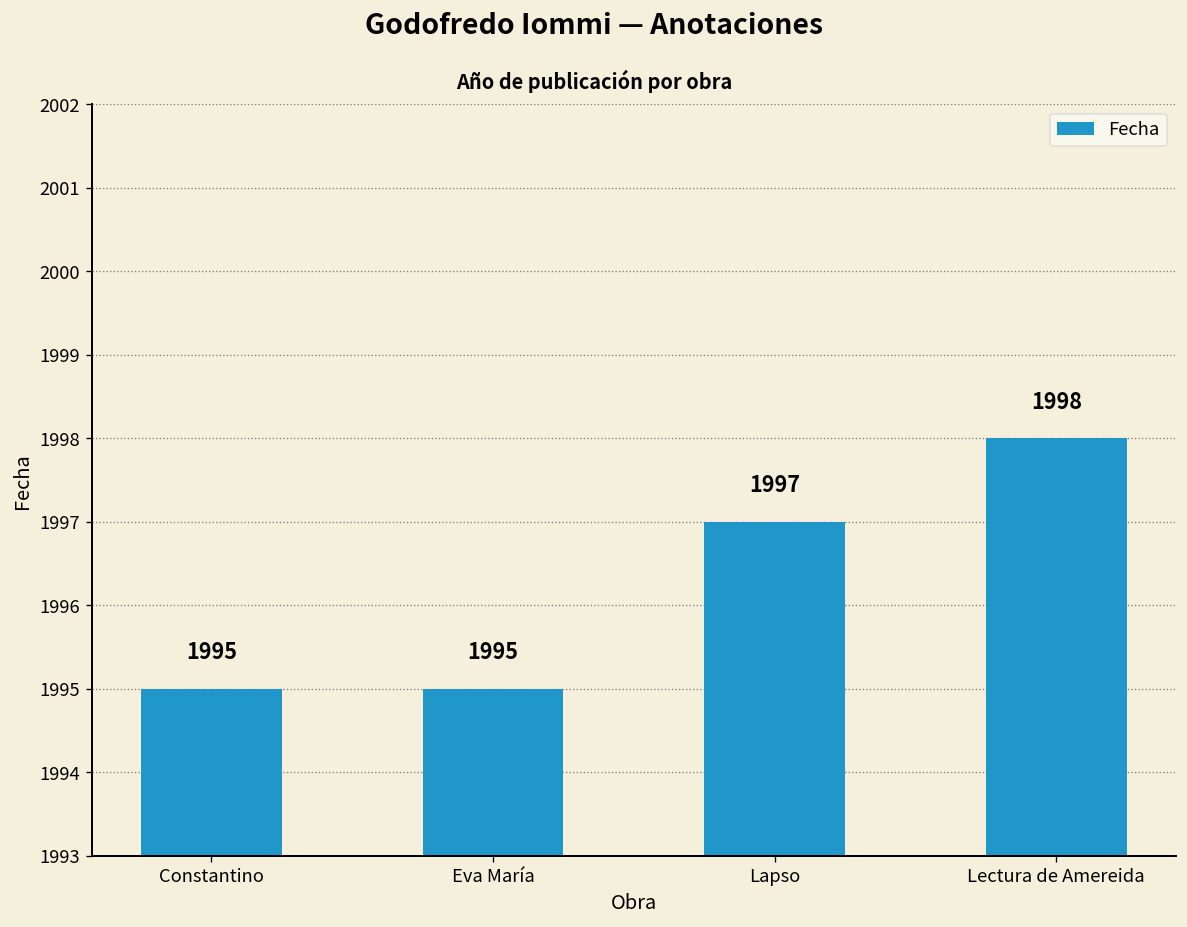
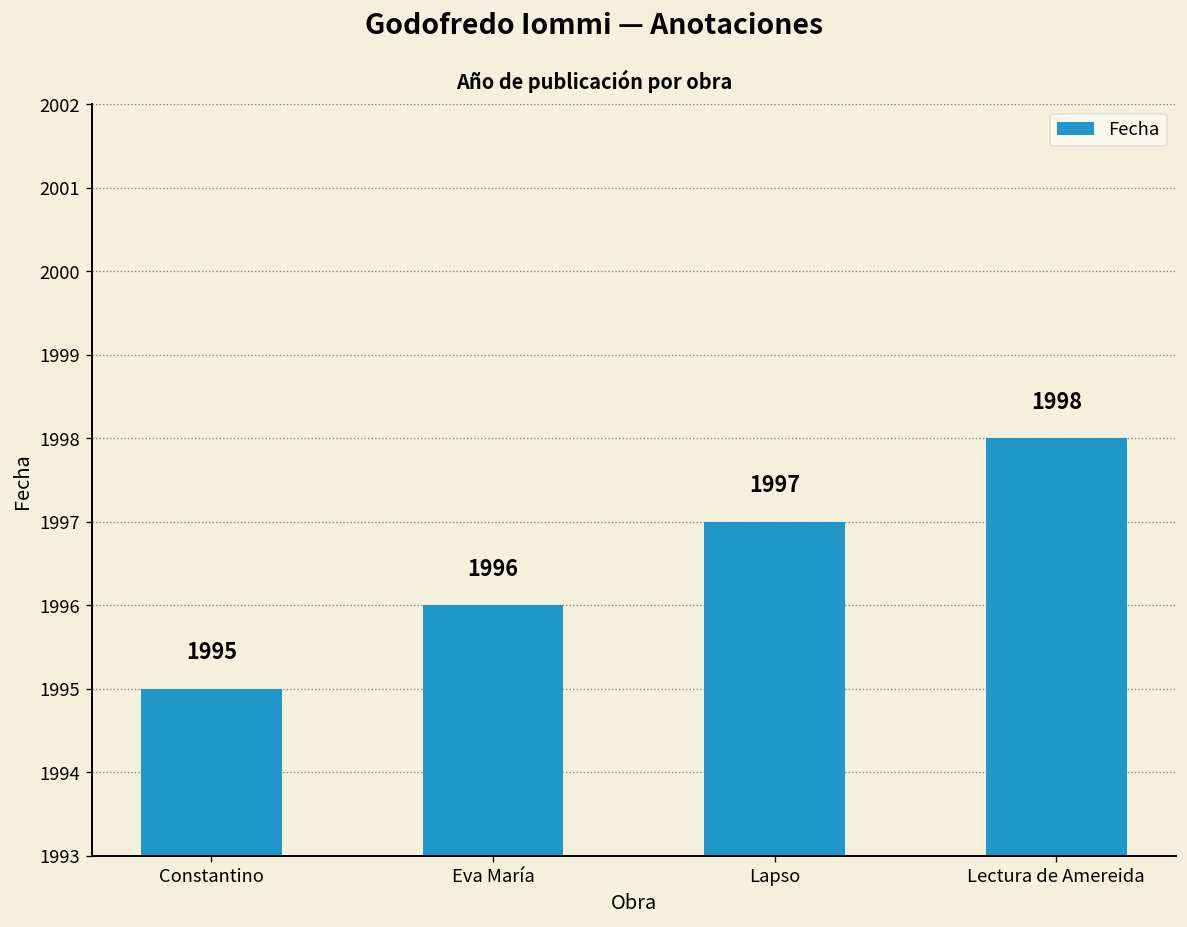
Eva María: 1995 -> 1996
